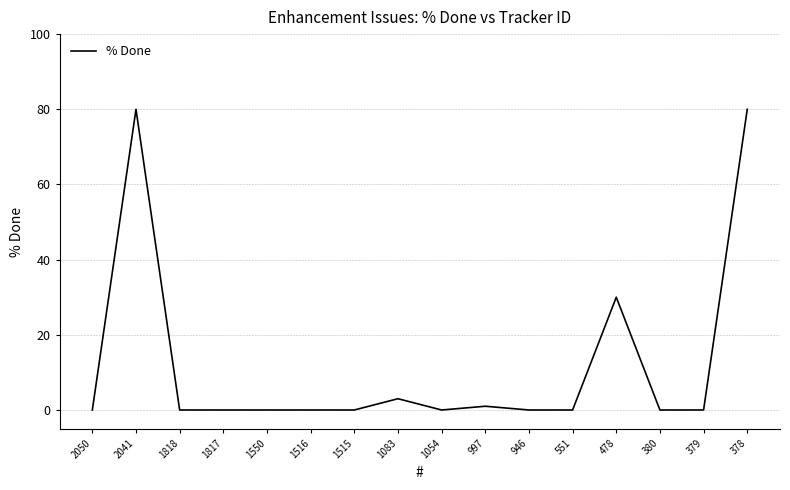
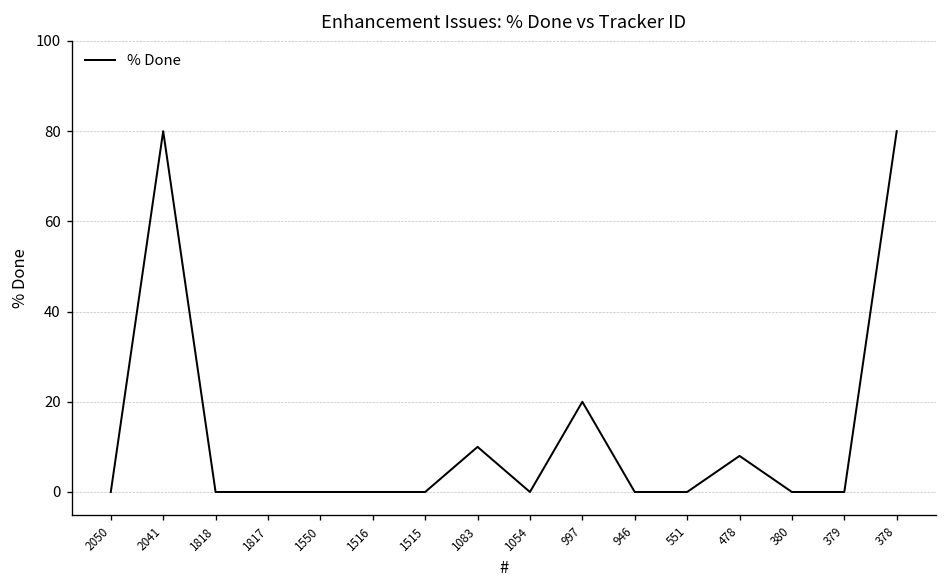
1083: 3 -> 10
997: 1 -> 20
478: 30 -> 8
